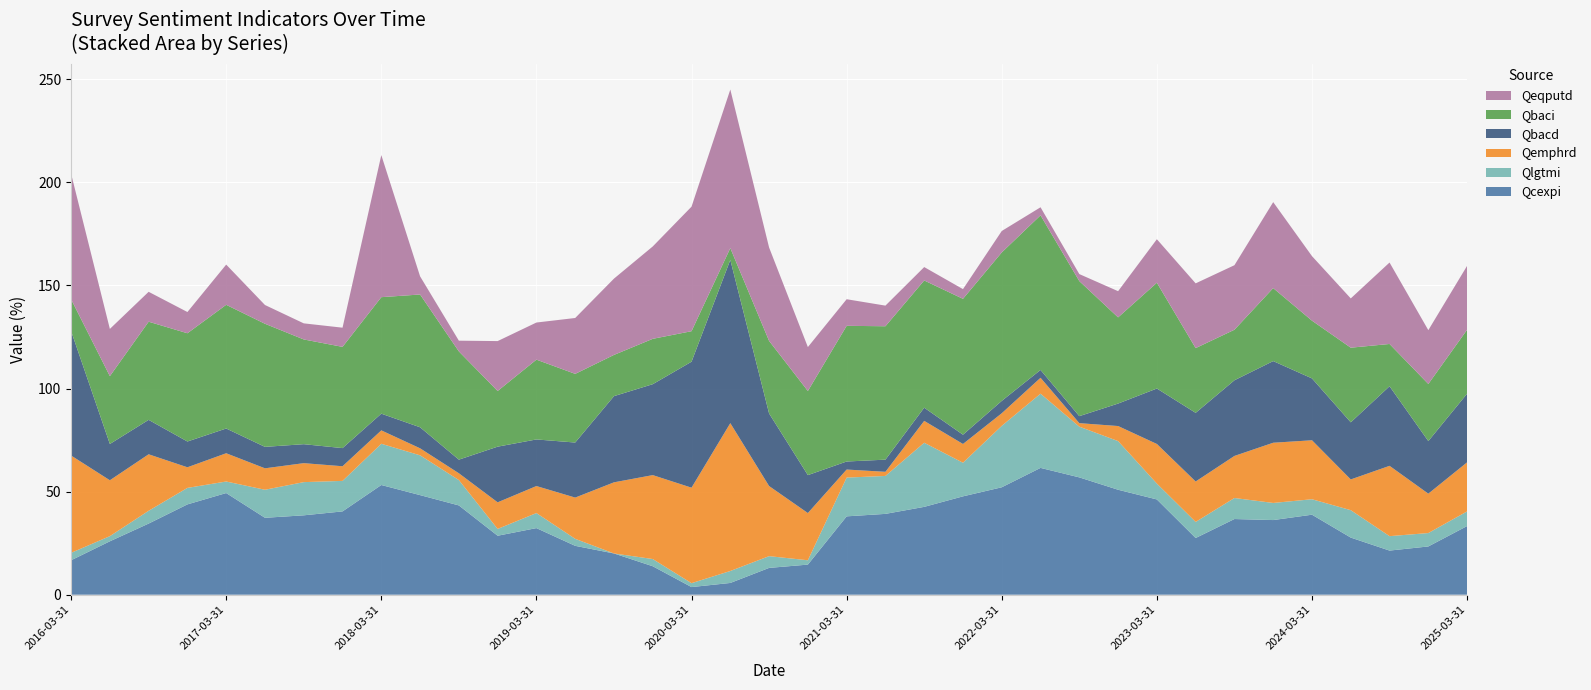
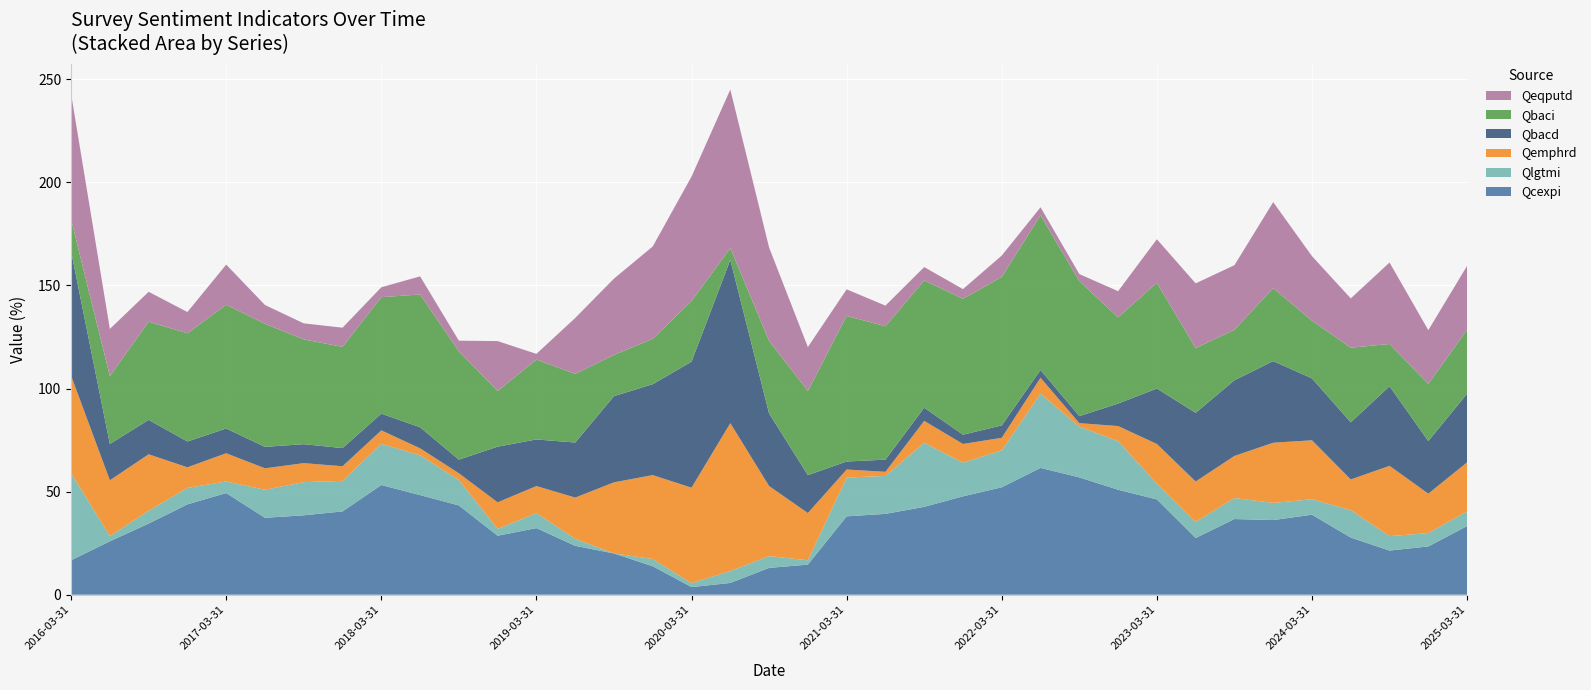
Qlgtmi, 2016-03-31: 4 -> 42
Qeqputd, 2018-03-31: 69 -> 5
Qeqputd, 2019-03-31: 18 -> 3
Qbaci, 2020-03-31: 15 -> 29
Qbaci, 2021-03-31: 66 -> 71
Qlgtmi, 2022-03-31: 30 -> 18
